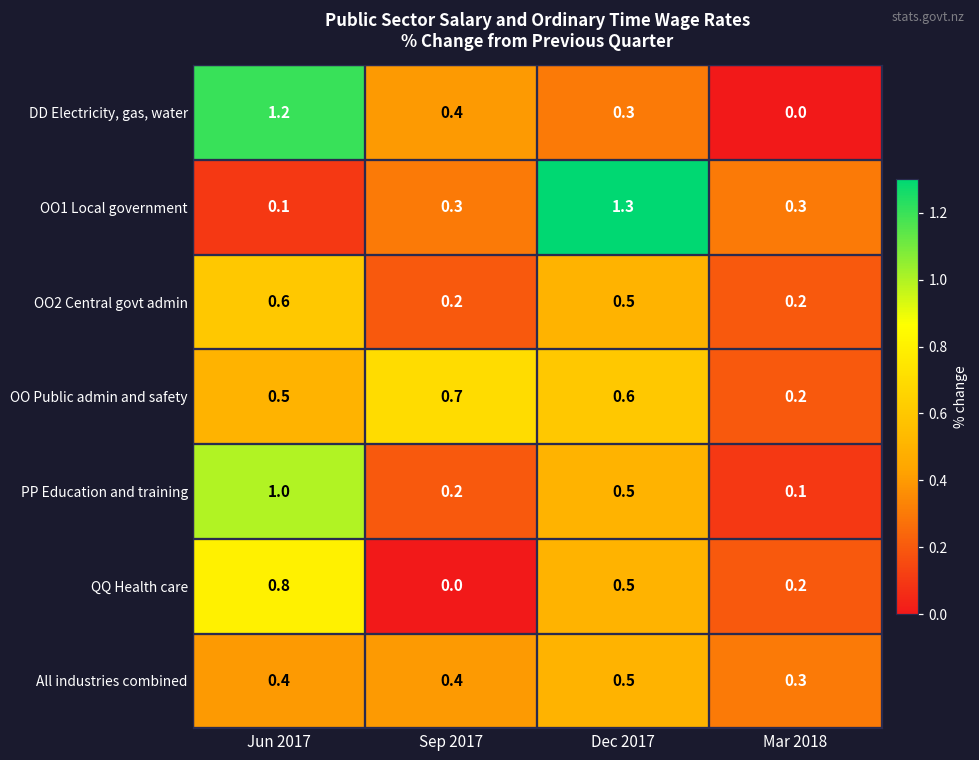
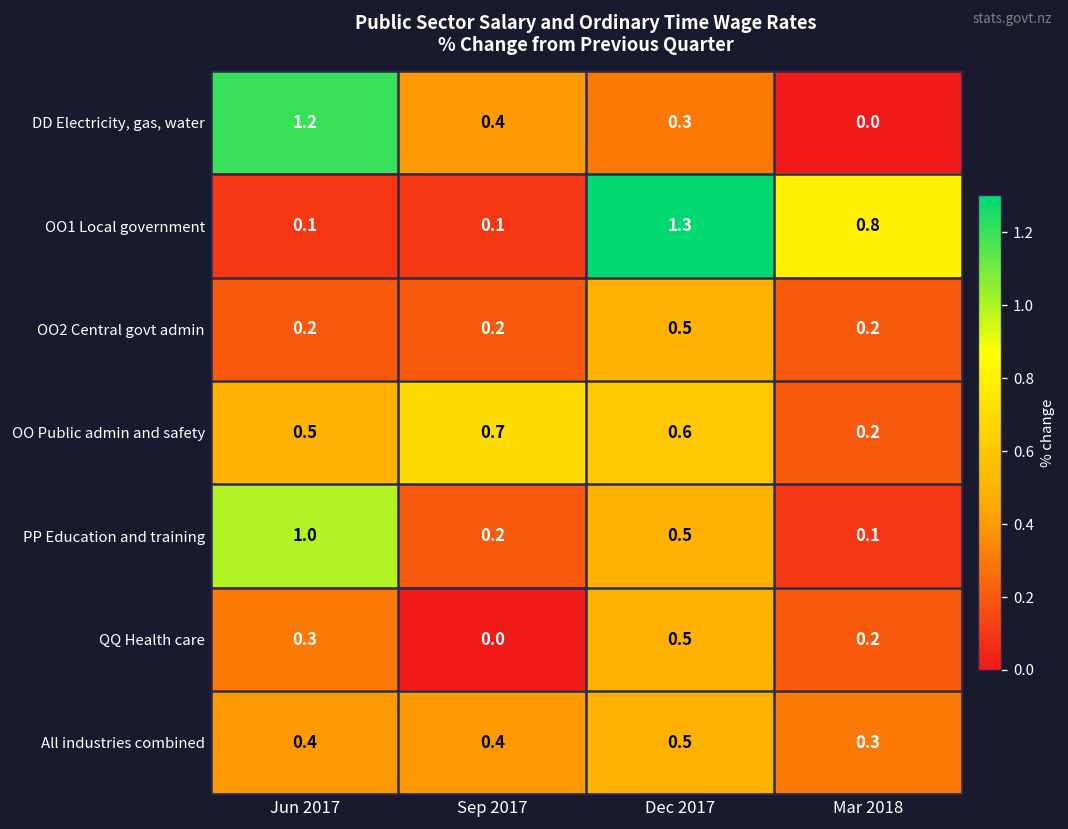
OO1 Local government, Sep 2017: 0.3 -> 0.1
OO1 Local government, Mar 2018: 0.3 -> 0.8
OO2 Central govt admin, Jun 2017: 0.6 -> 0.2
QQ Health care, Jun 2017: 0.8 -> 0.3
